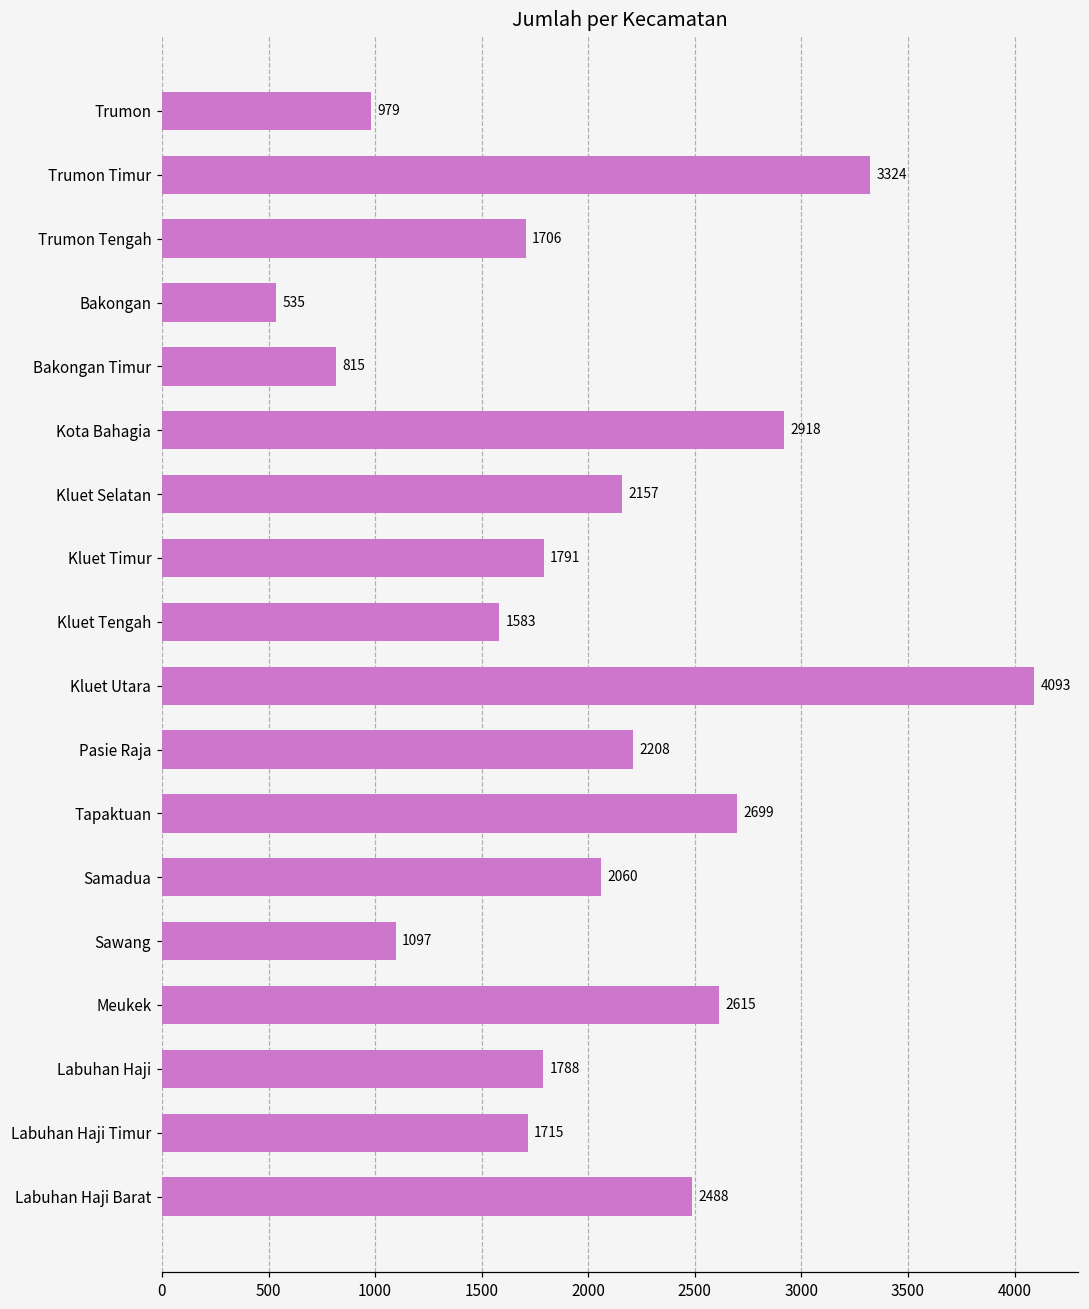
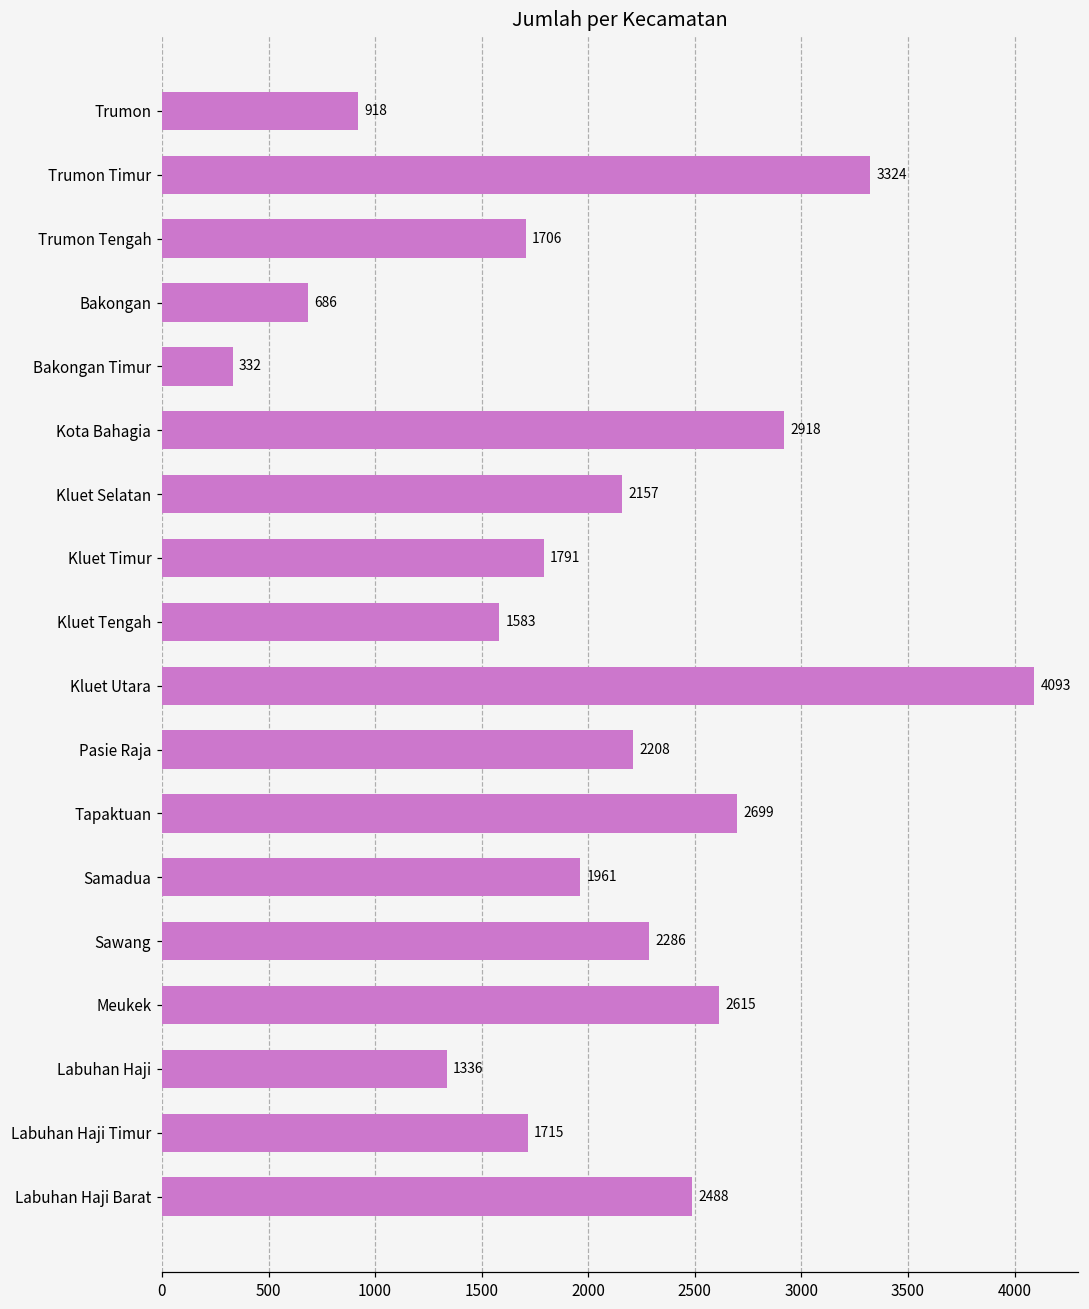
Trumon: 979 -> 918
Bakongan: 535 -> 686
Bakongan Timur: 815 -> 332
Samadua: 2060 -> 1961
Sawang: 1097 -> 2286
Labuhan Haji: 1788 -> 1336
